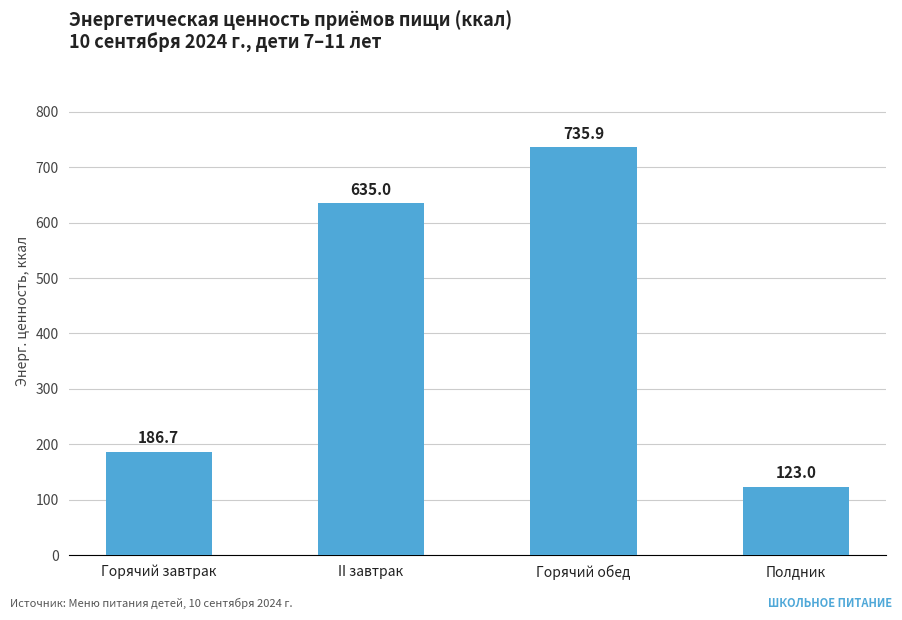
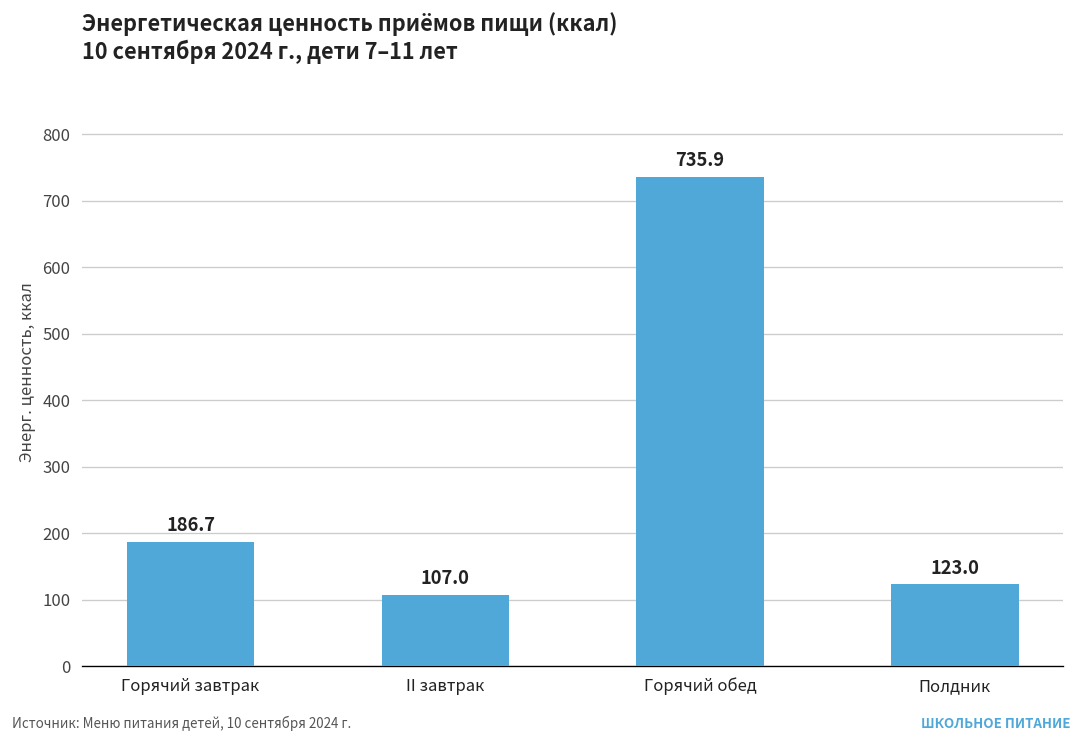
II завтрак: 635.0 -> 107.0
